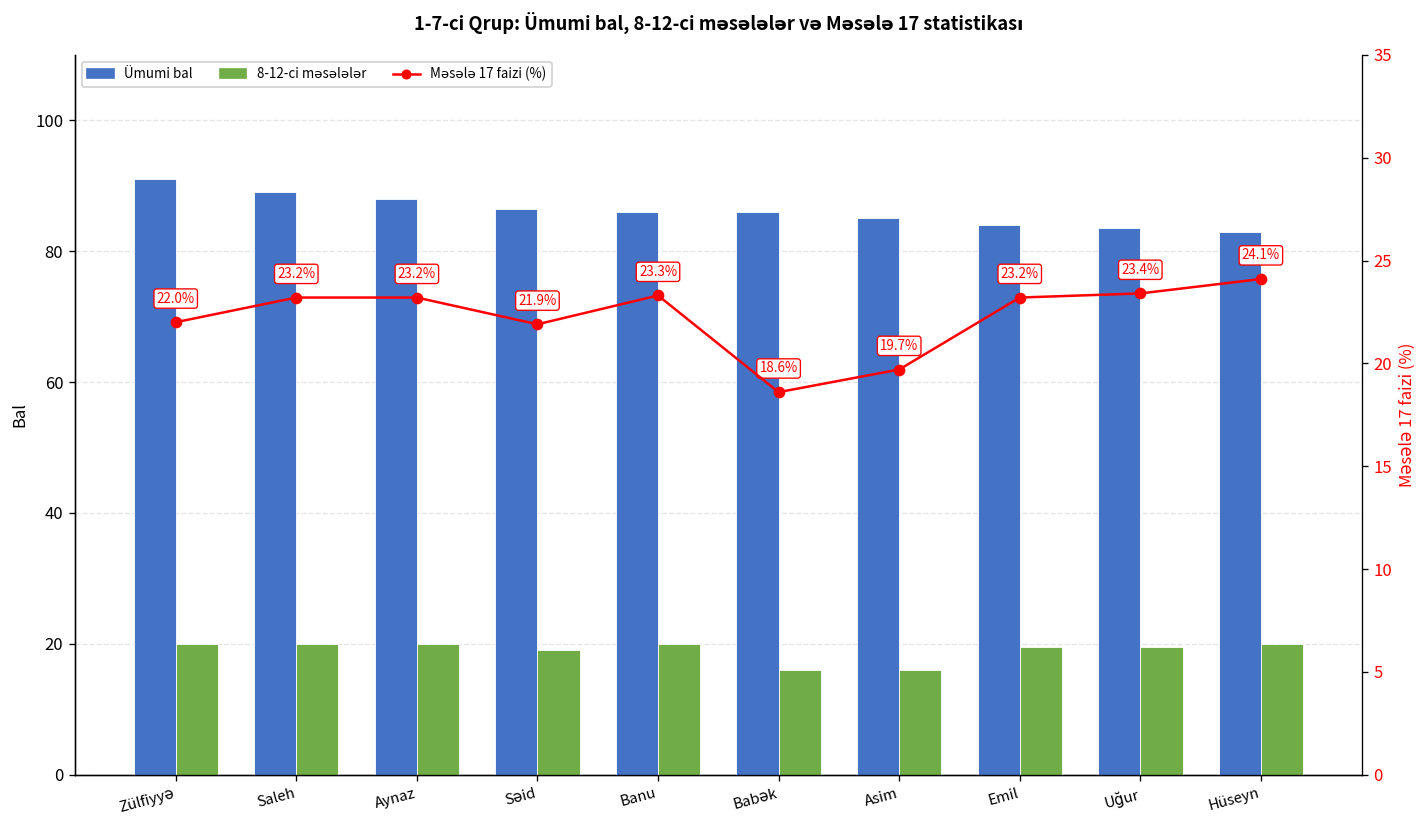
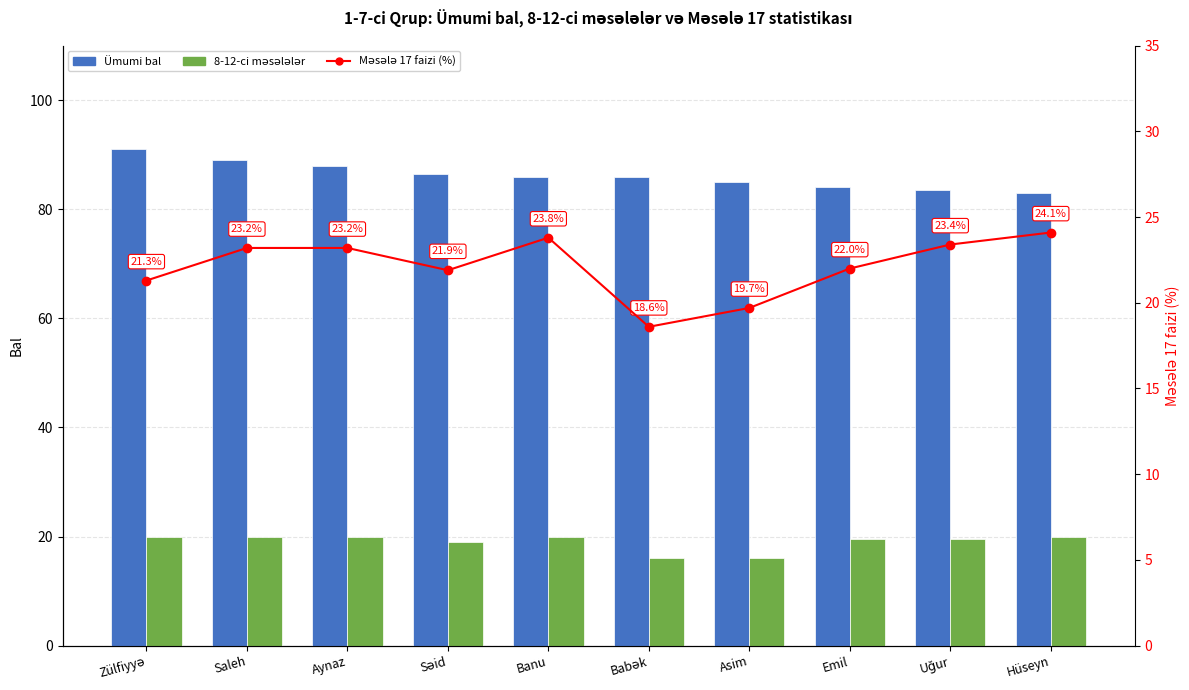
Məsələ 17 faizi (%), Zülfiyyə: 22.0% -> 21.3%
Məsələ 17 faizi (%), Banu: 23.3% -> 23.8%
Məsələ 17 faizi (%), Emil: 23.2% -> 22.0%
